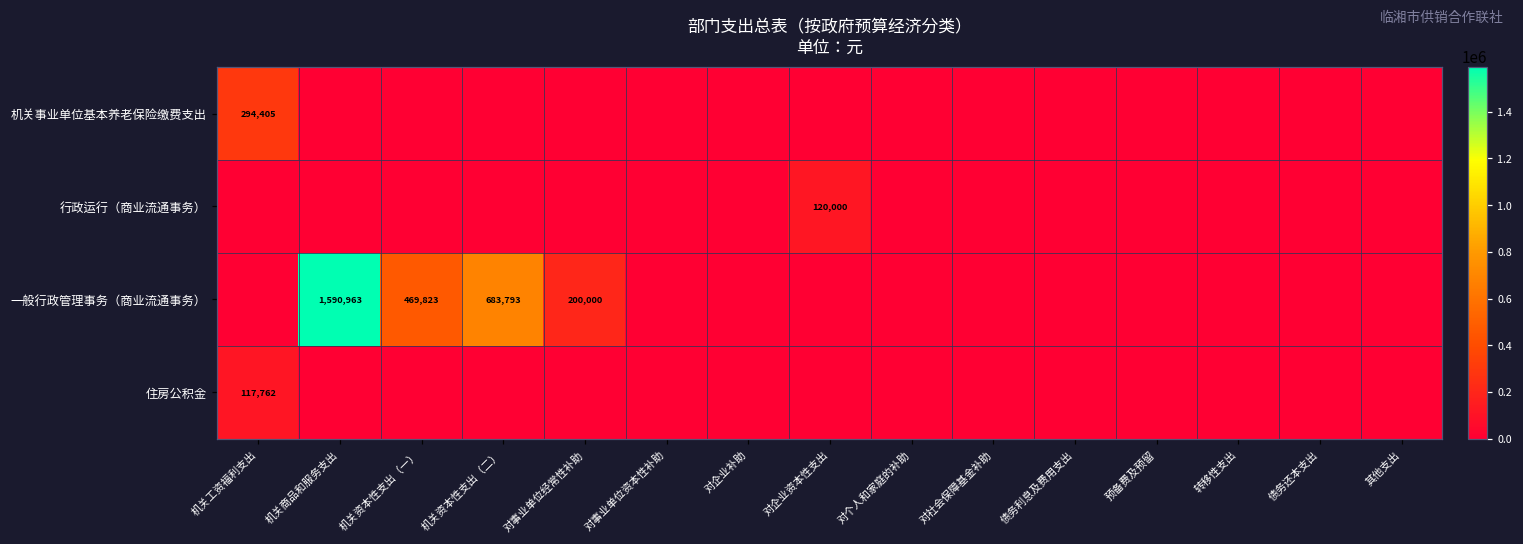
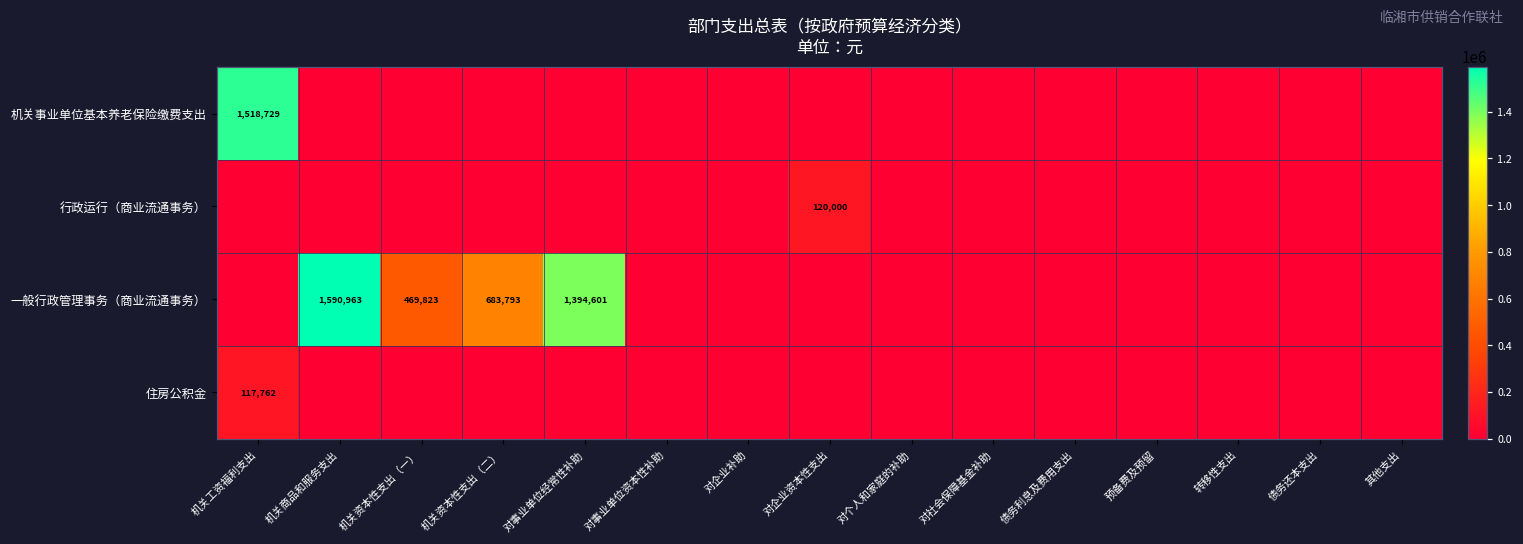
机关事业单位基本养老保险缴费支出, 机关工资福利支出: 294,405 -> 1,518,729
一般行政管理事务（商业流通事务）, 对事业单位经常性补助: 200,000 -> 1,394,601
